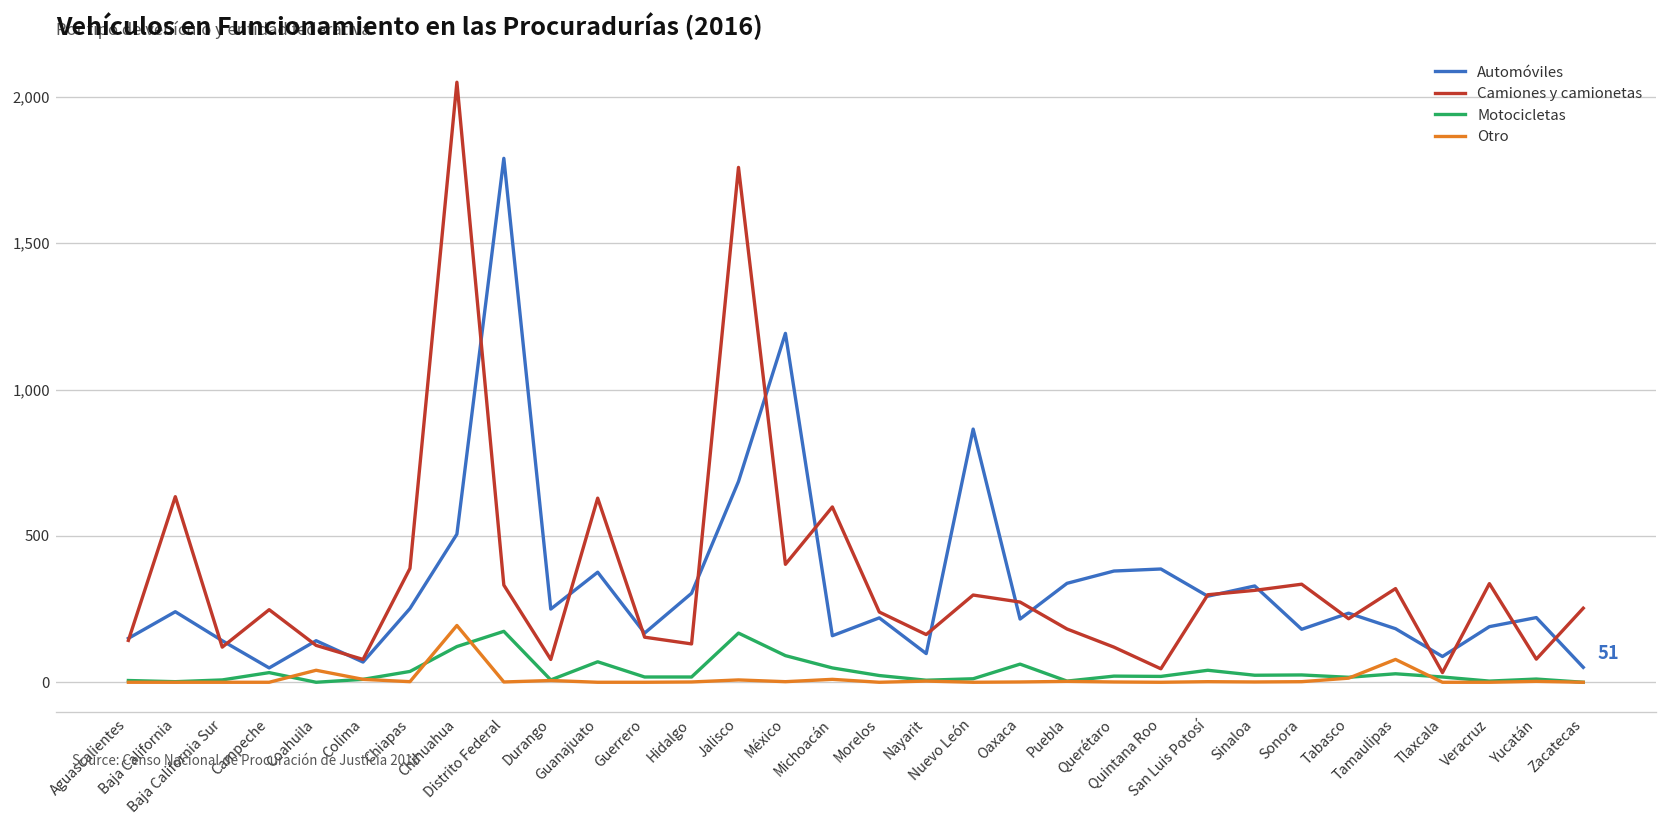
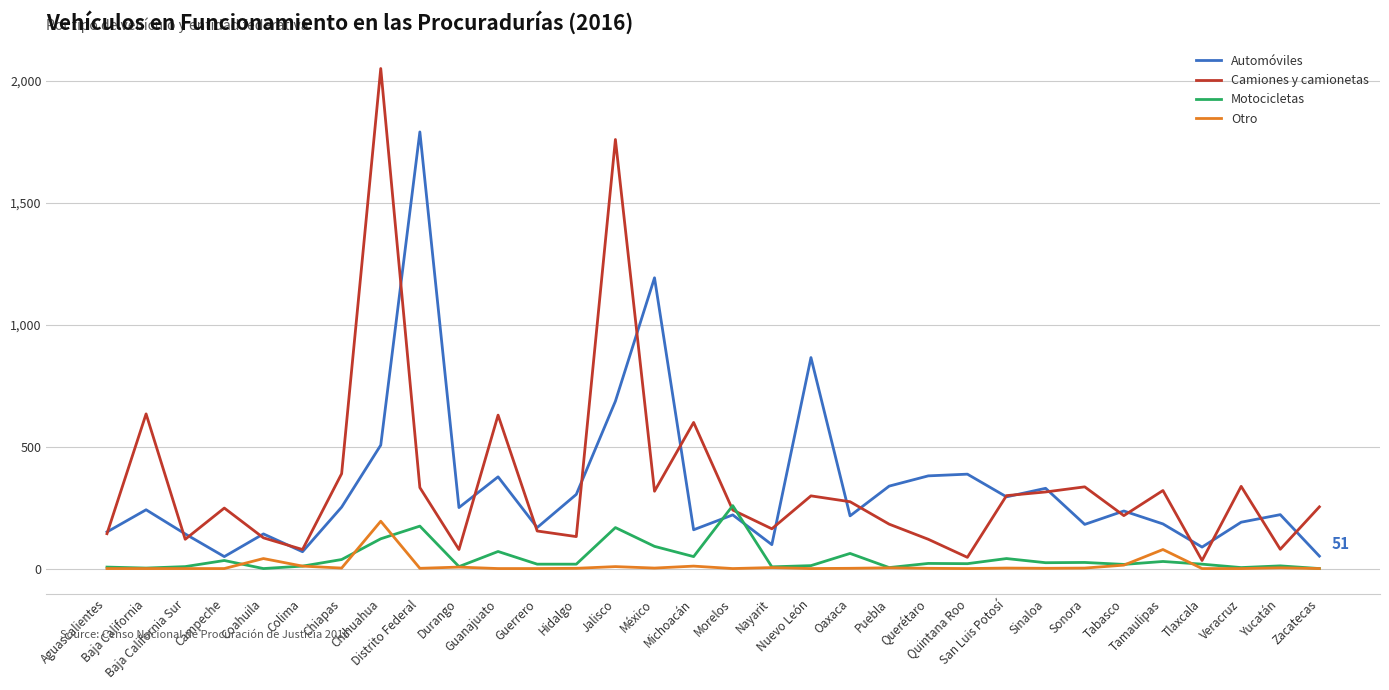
Camiones y camionetas, México: 400 -> 320
Motocicletas, Morelos: 20 -> 260
